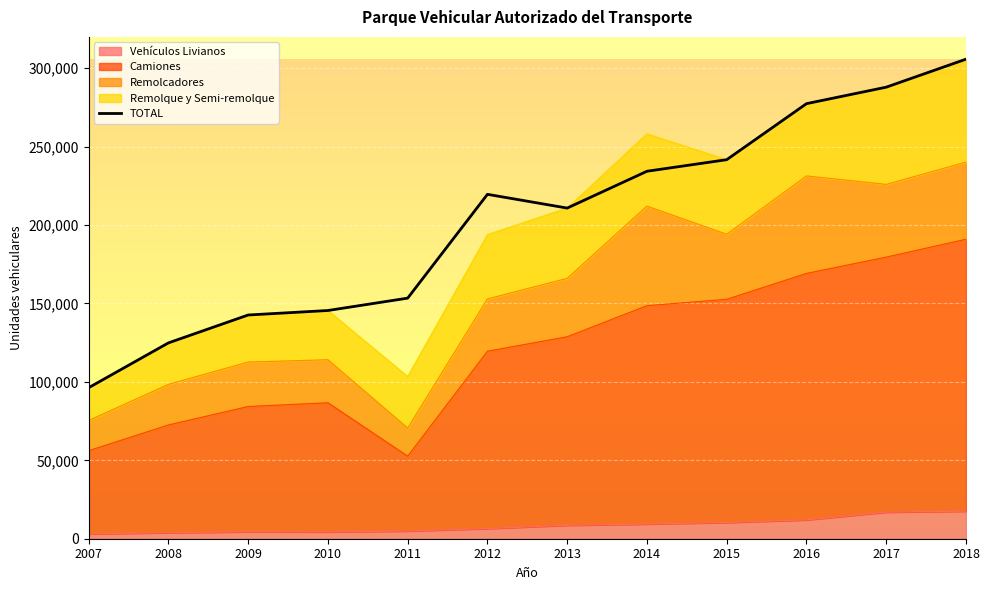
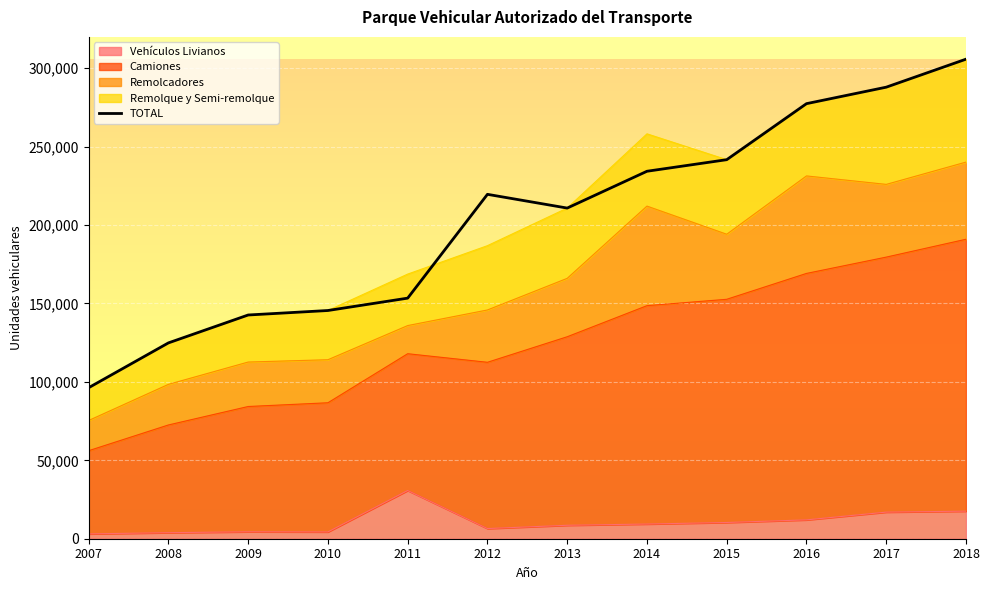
Vehículos Livianos, 2011: 5,000 -> 31,000
Camiones, 2011: 48,000 -> 87,000
Camiones, 2012: 113,000 -> 106,000
